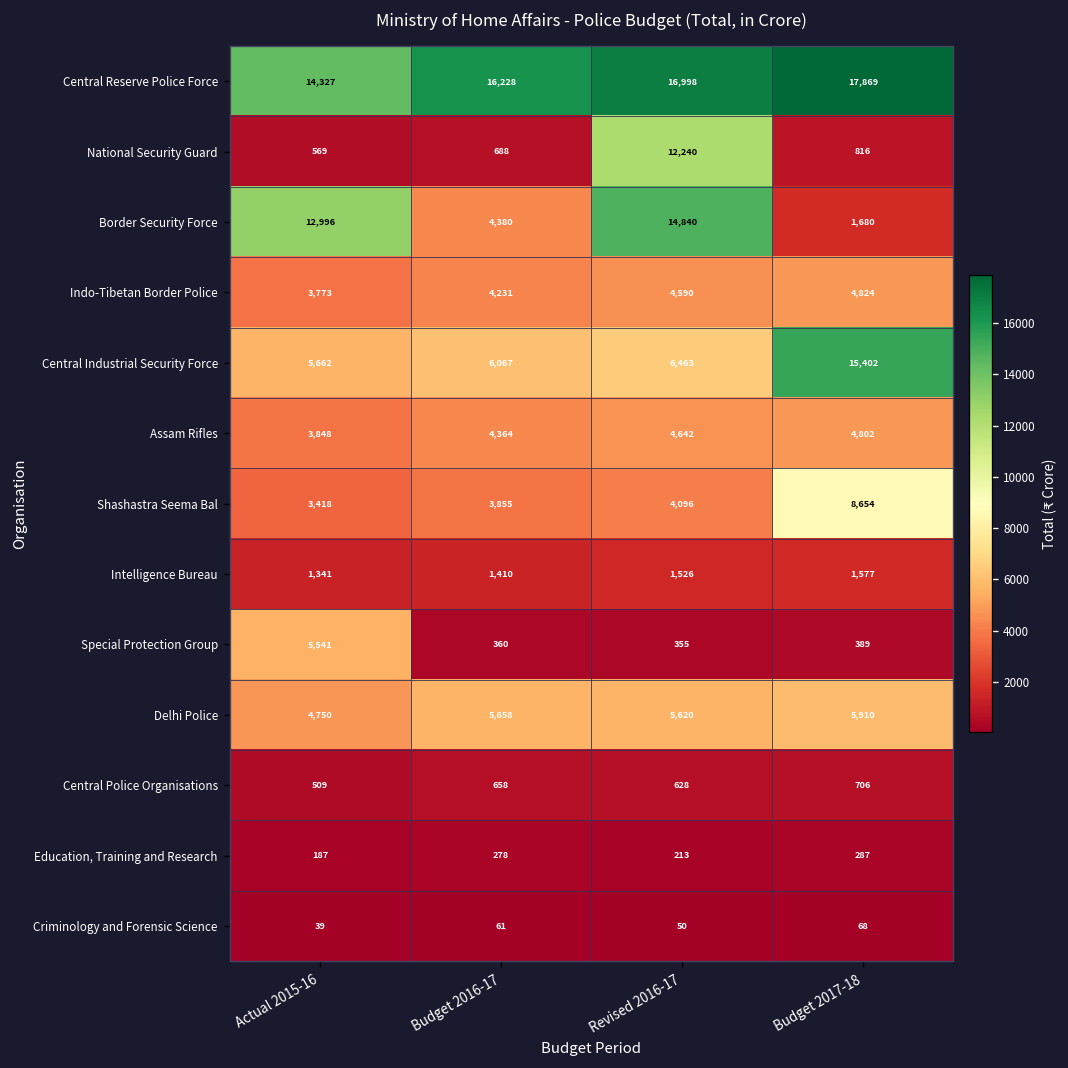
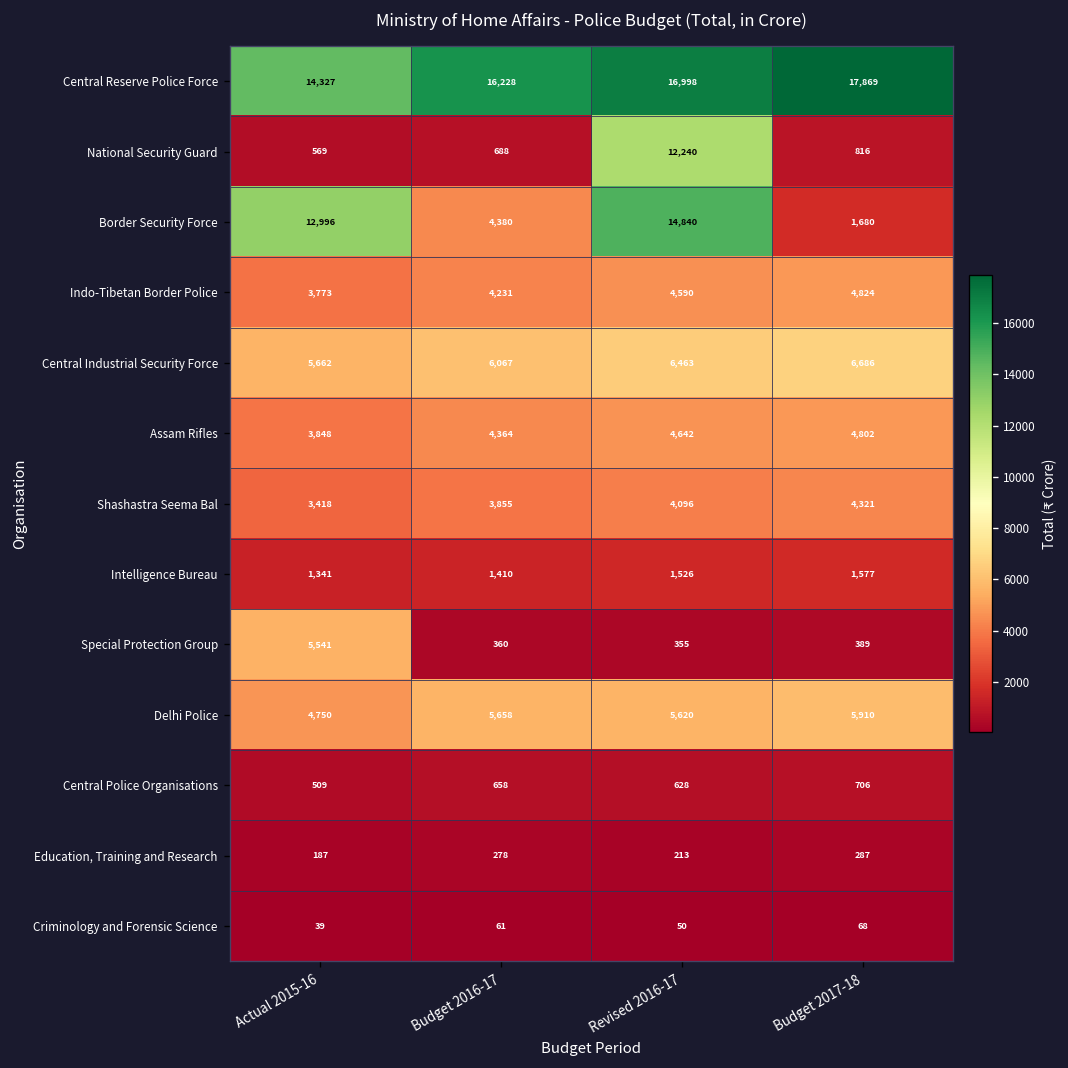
Central Industrial Security Force, Budget 2017-18: 15,402 -> 6,686
Shashastra Seema Bal, Budget 2017-18: 8,654 -> 4,321
